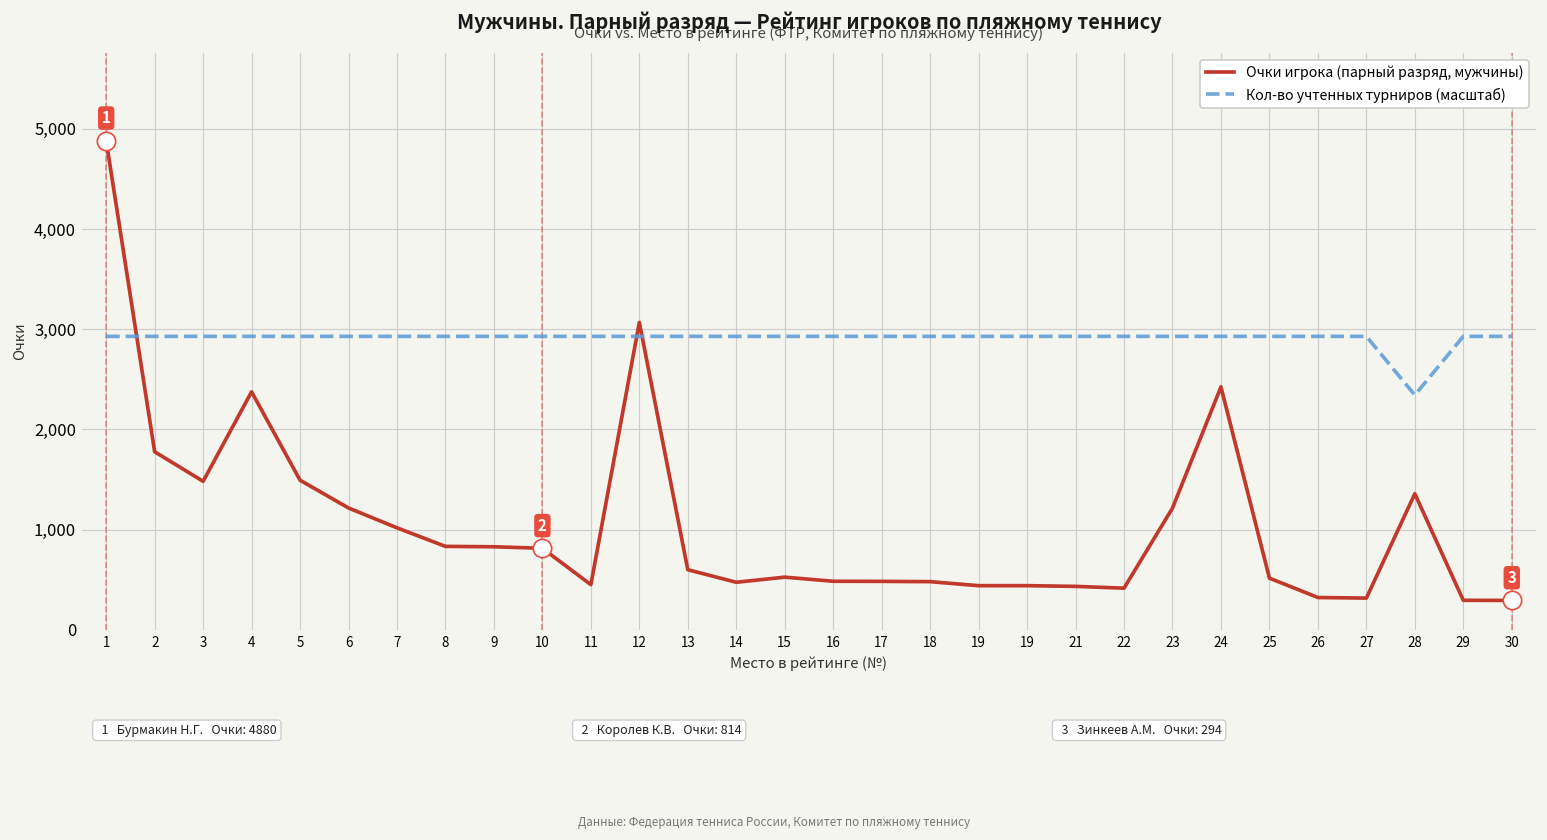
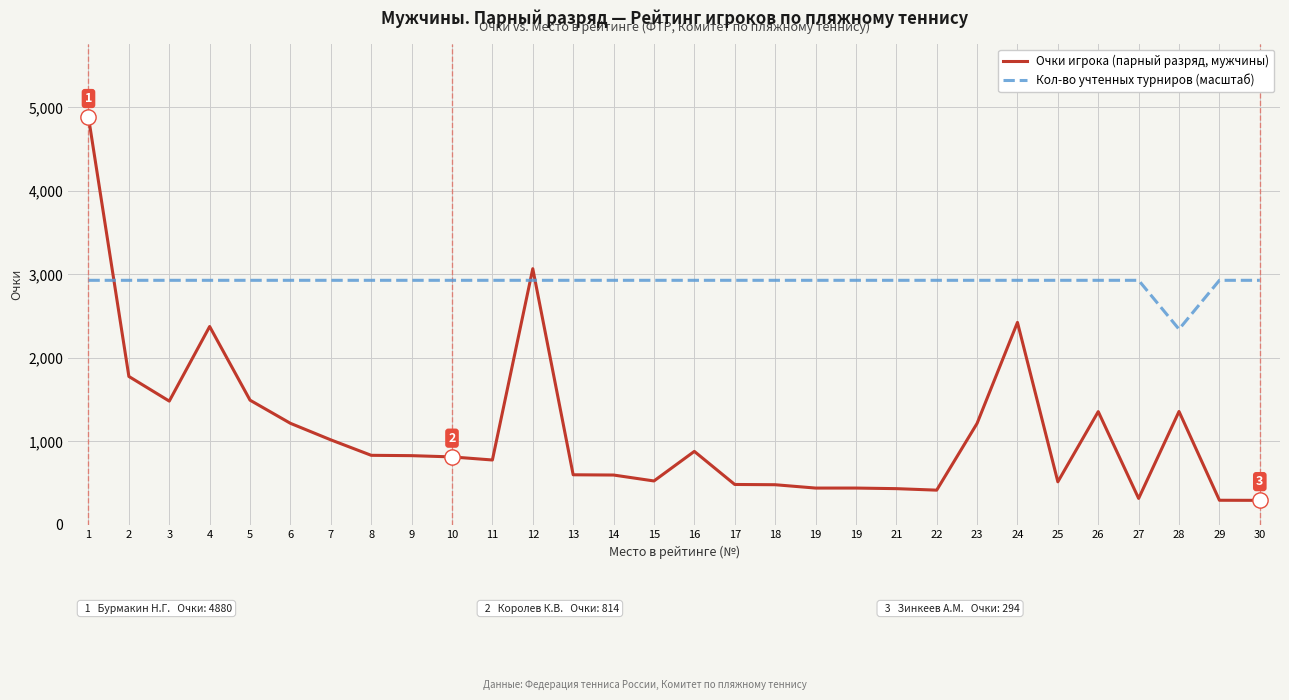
Очки игрока (парный разряд, мужчины), 11: 500 -> 800
Очки игрока (парный разряд, мужчины), 14: 500 -> 600
Очки игрока (парный разряд, мужчины), 16: 500 -> 900
Очки игрока (парный разряд, мужчины), 26: 300 -> 1,400
